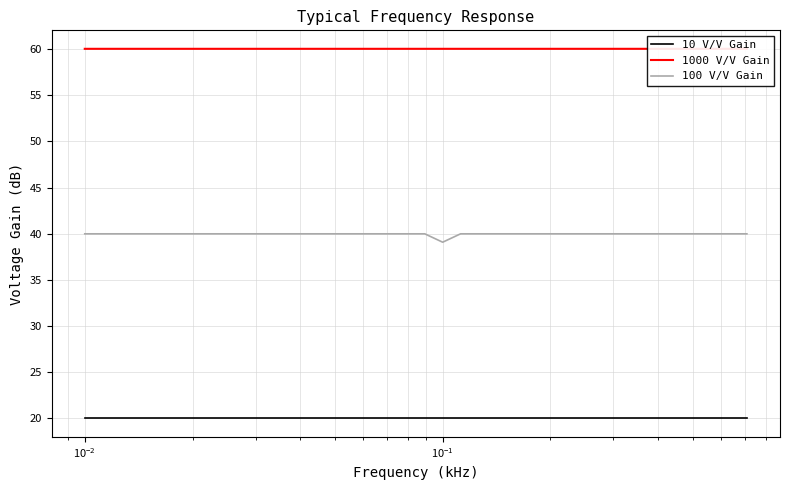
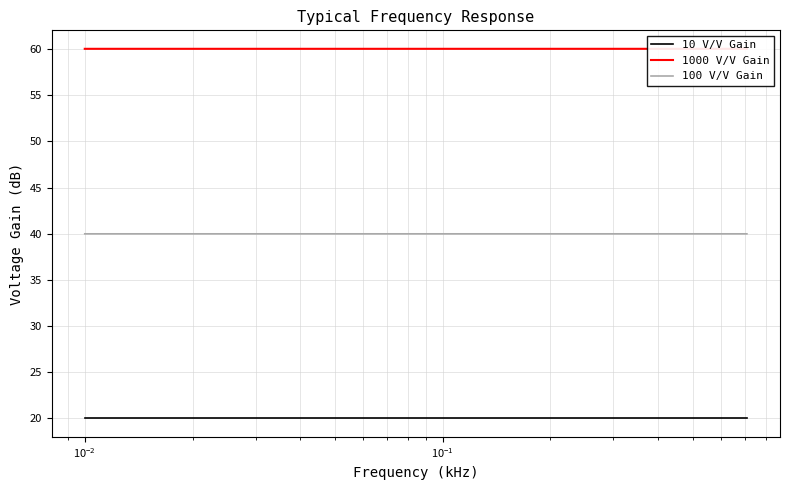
100 V/V Gain, 10^-1: 39 -> 40
